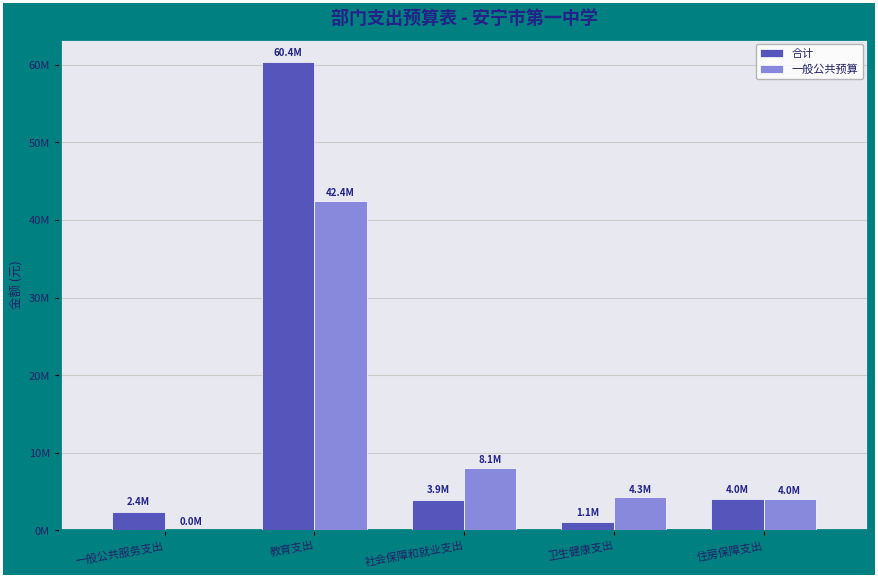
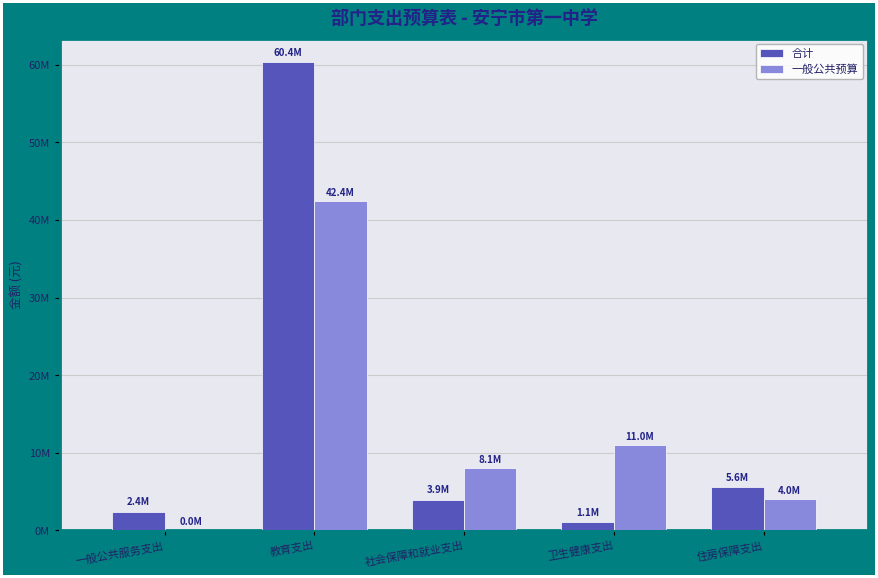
一般公共预算, 卫生健康支出: 4.3M -> 11.0M
合计, 住房保障支出: 4.0M -> 5.6M
